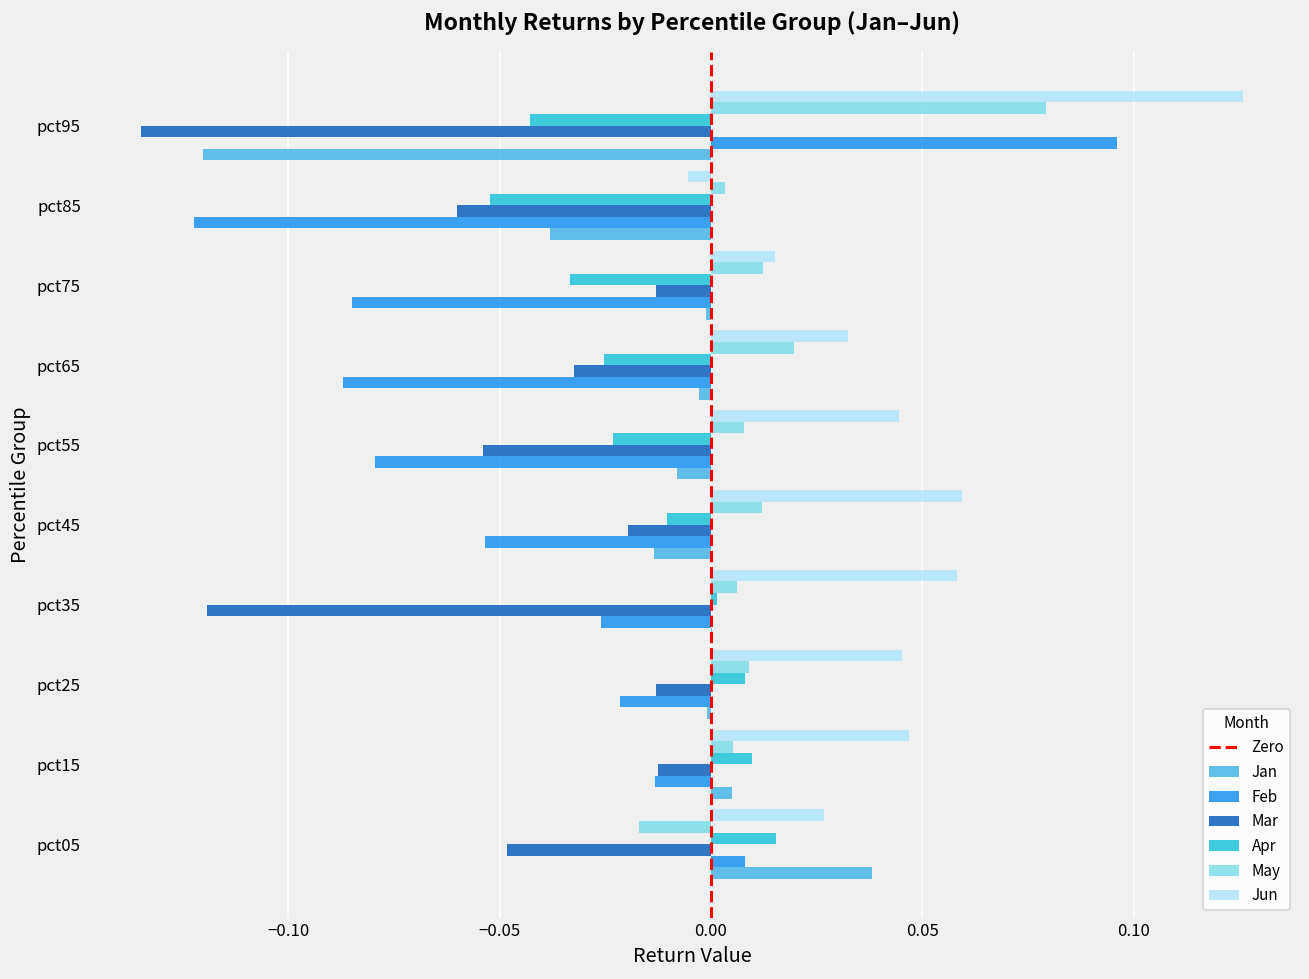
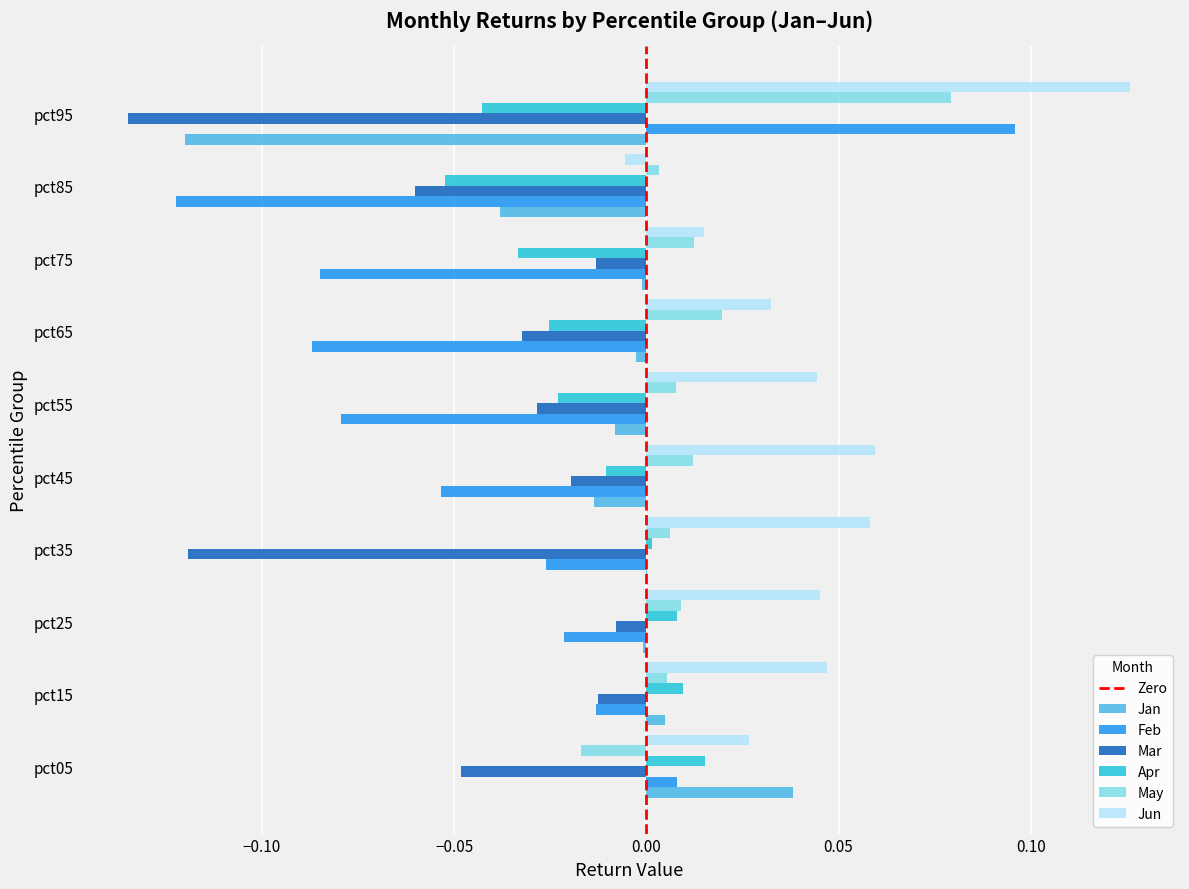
Mar, pct55: -0.054 -> -0.029
Mar, pct25: -0.013 -> -0.008
